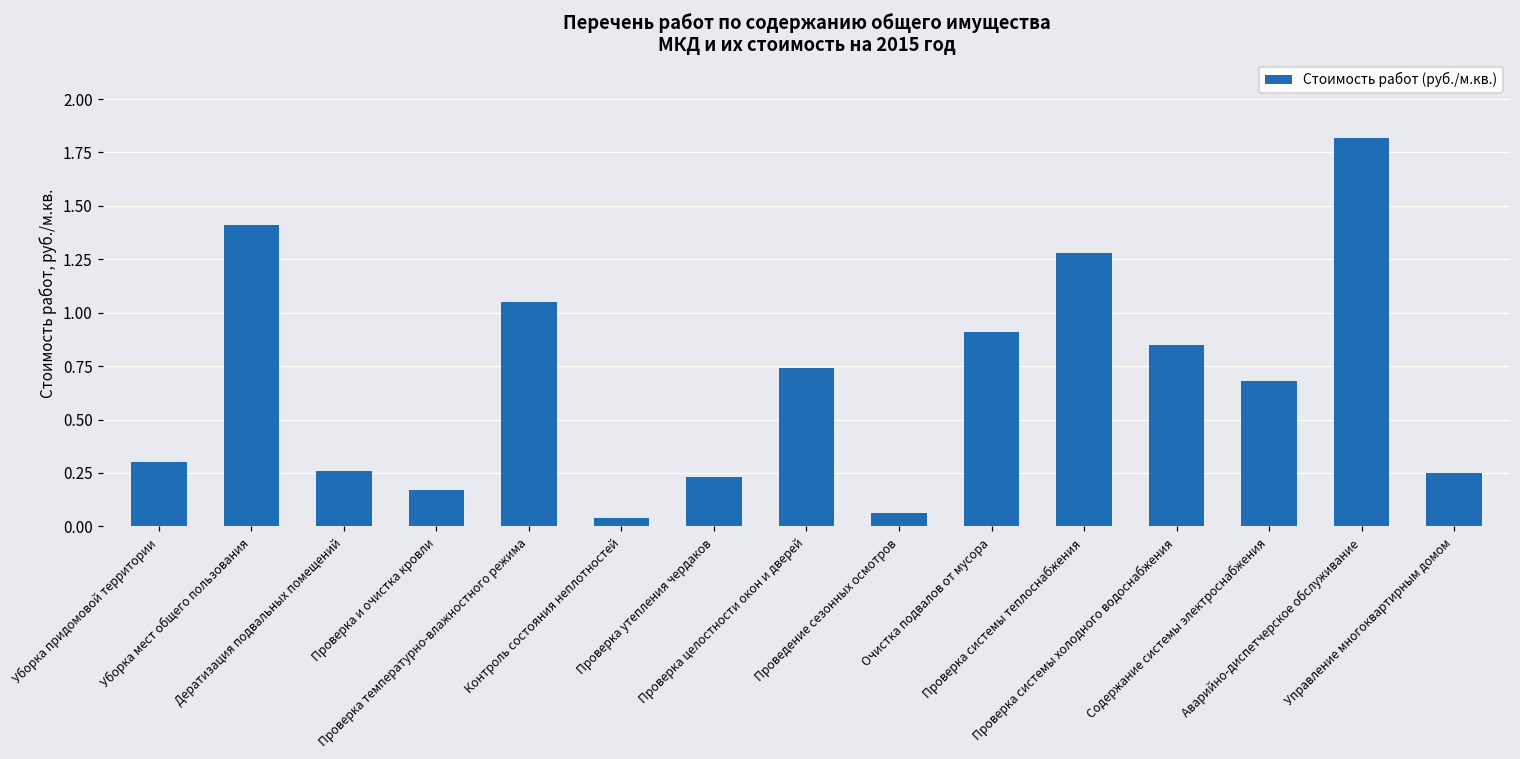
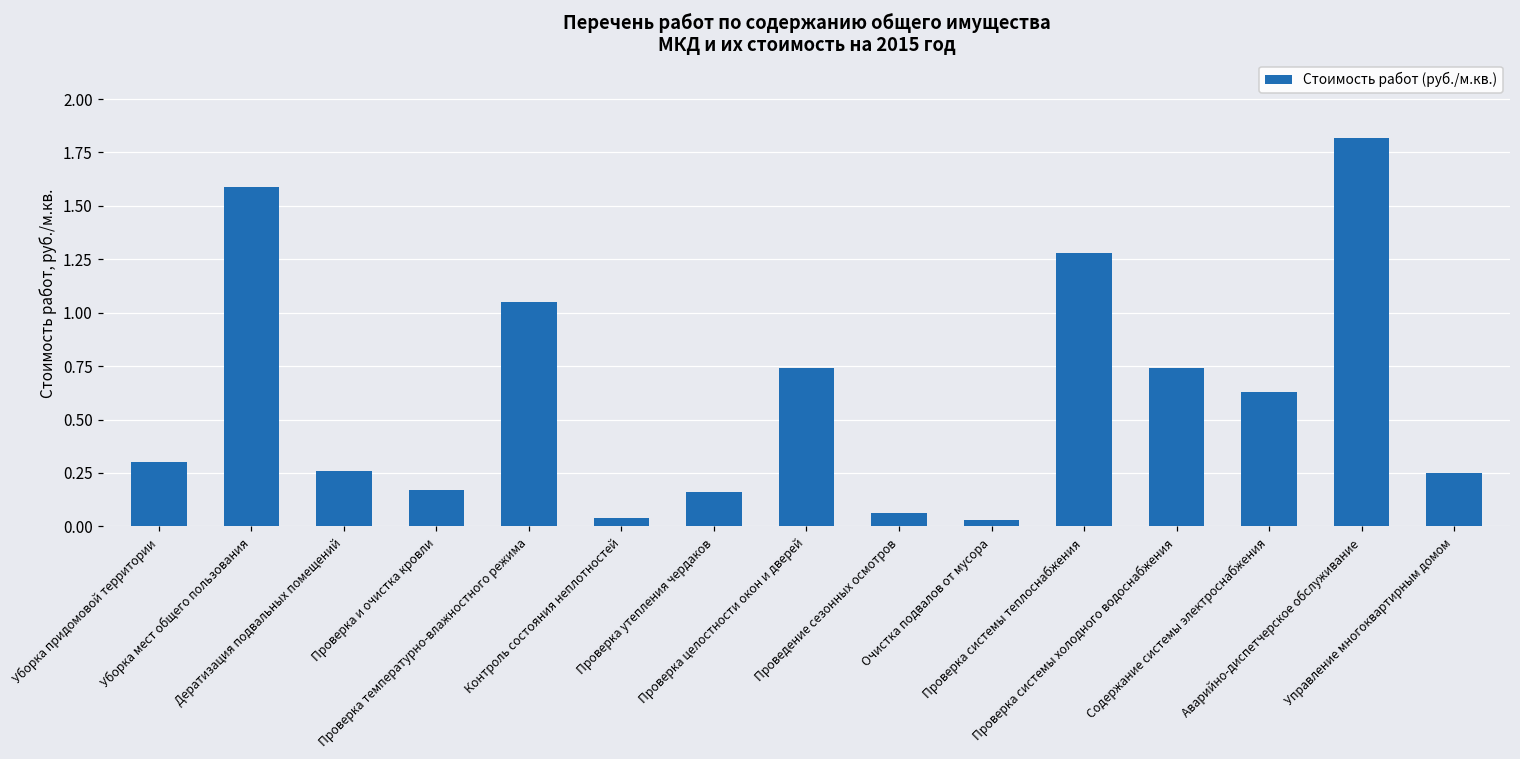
Уборка мест общего пользования: 1.41 -> 1.59
Проверка утепления чердаков: 0.23 -> 0.16
Очистка подвалов от мусора: 0.91 -> 0.03
Проверка системы холодного водоснабжения: 0.85 -> 0.74
Содержание системы электроснабжения: 0.68 -> 0.63
